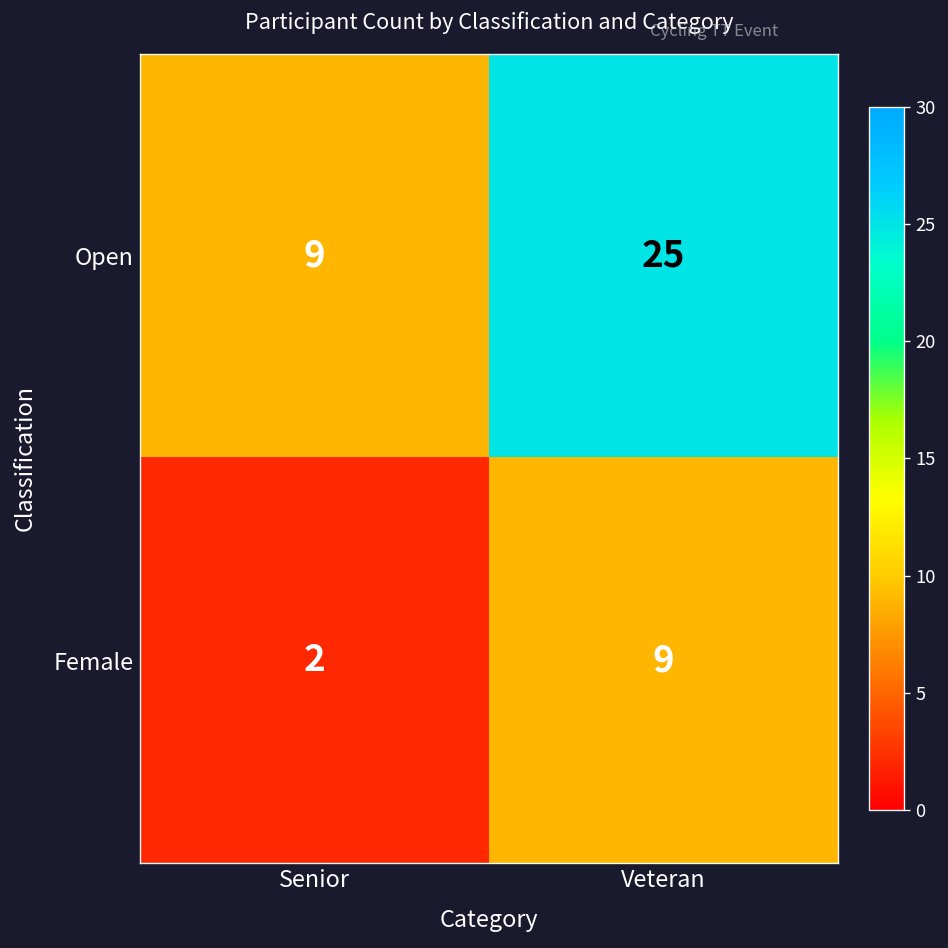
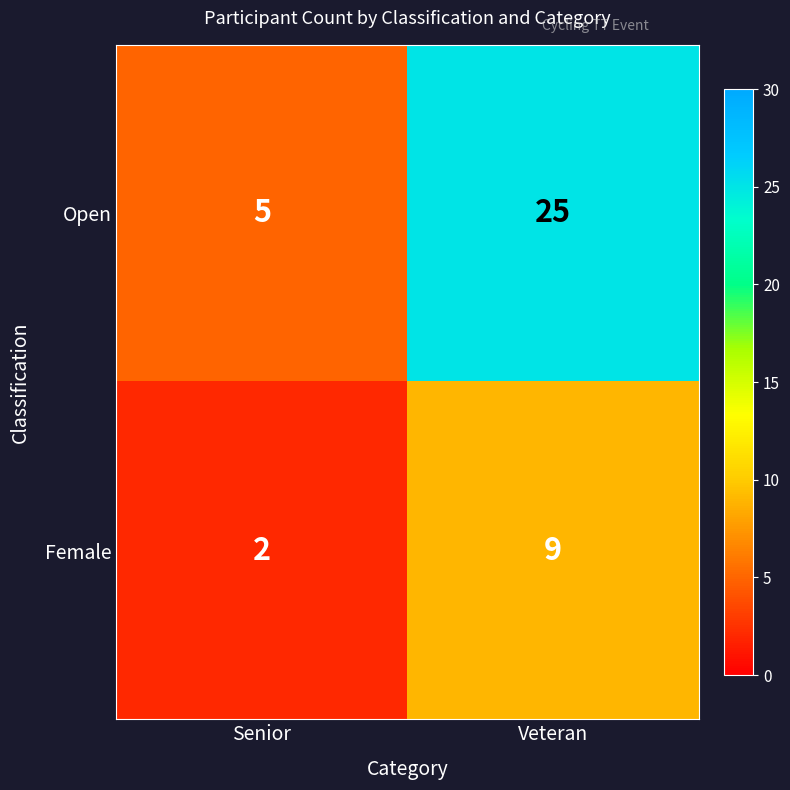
Open, Senior: 9 -> 5
